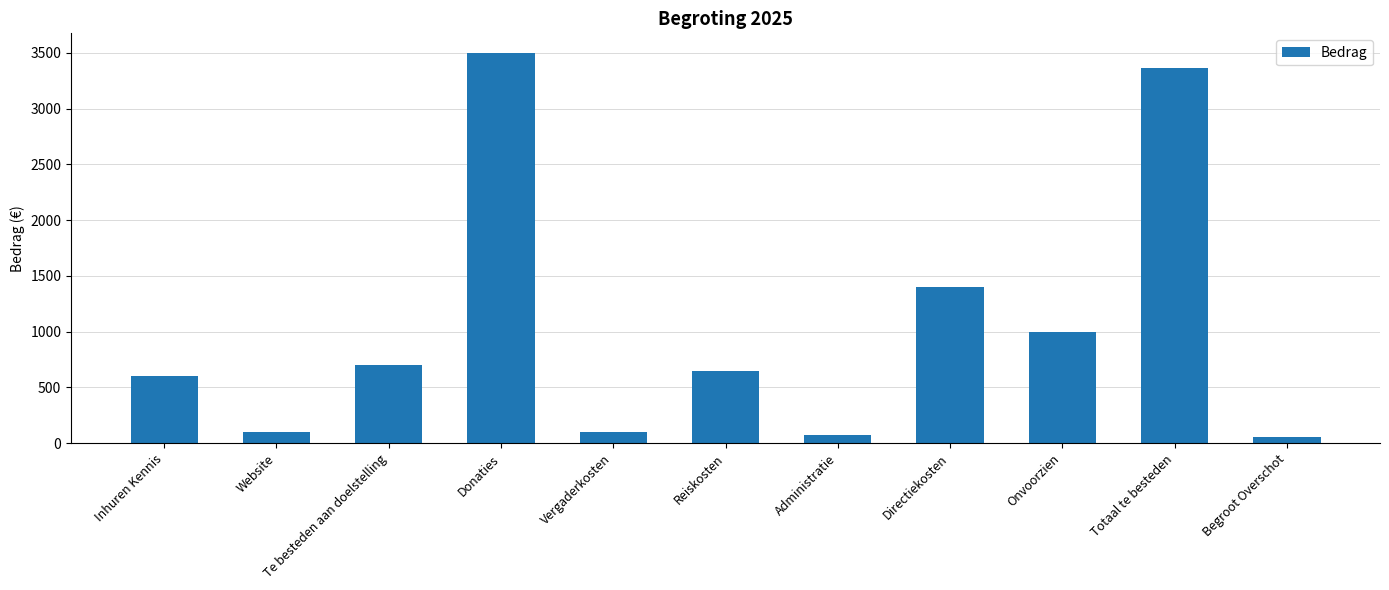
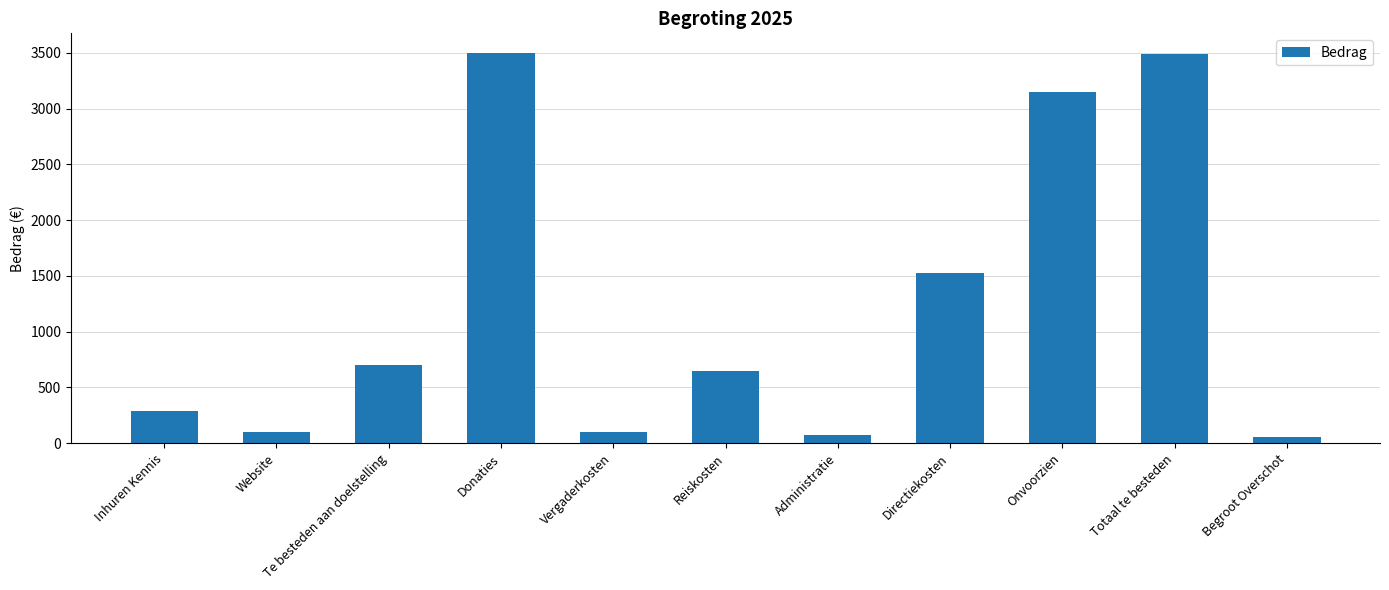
Inhuren Kennis: 600 -> 290
Directiekosten: 1400 -> 1520
Onvoorzien: 1000 -> 3150
Totaal te besteden: 3360 -> 3490
